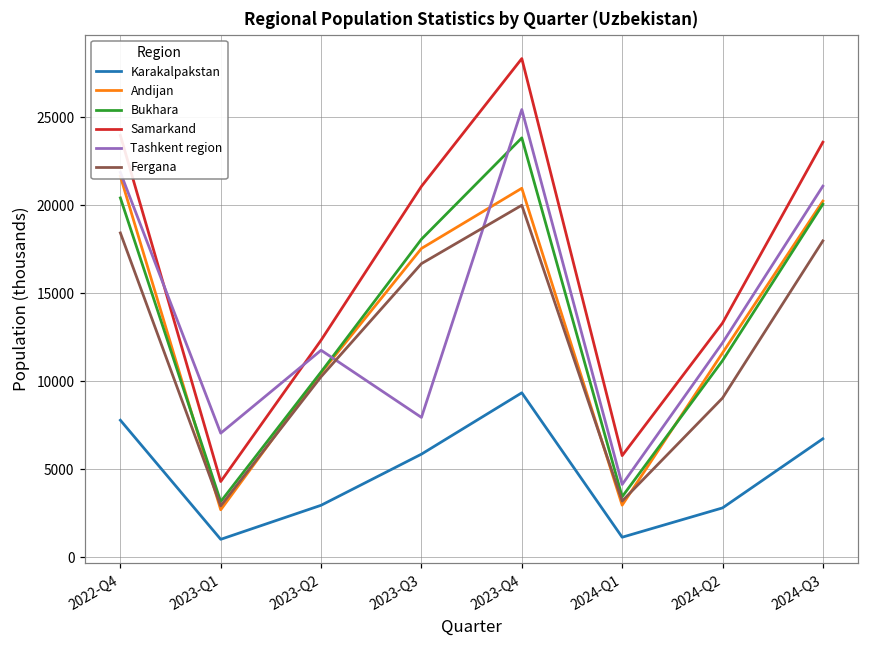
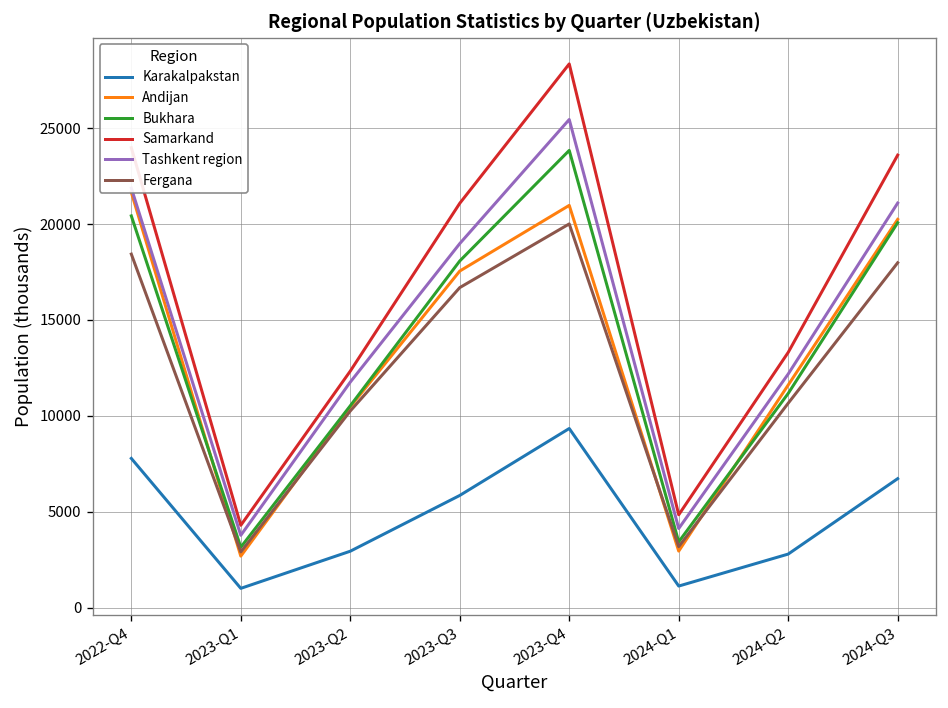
Tashkent region, 2023-Q1: 7000 -> 3800
Tashkent region, 2023-Q3: 7900 -> 19000
Samarkand, 2024-Q1: 5800 -> 4800
Fergana, 2024-Q2: 9000 -> 10700
